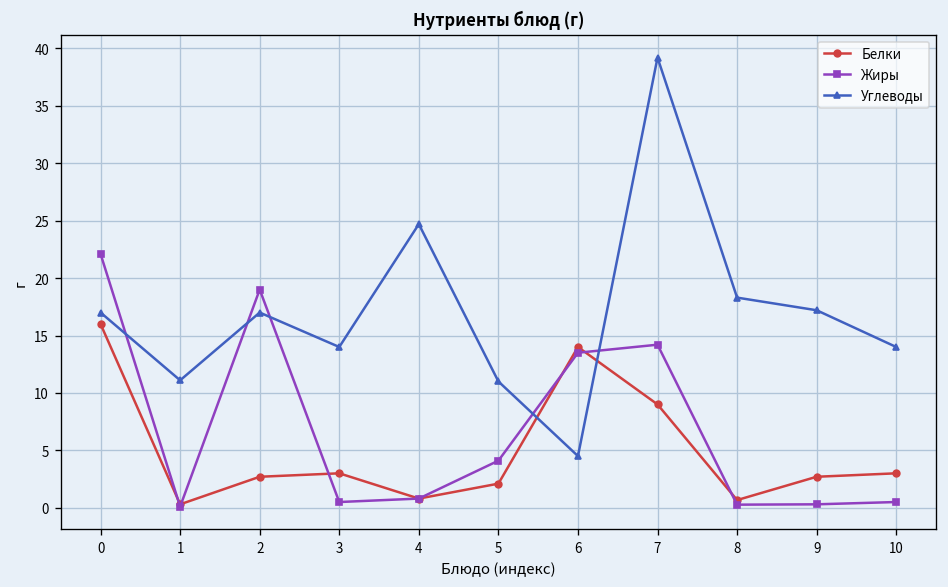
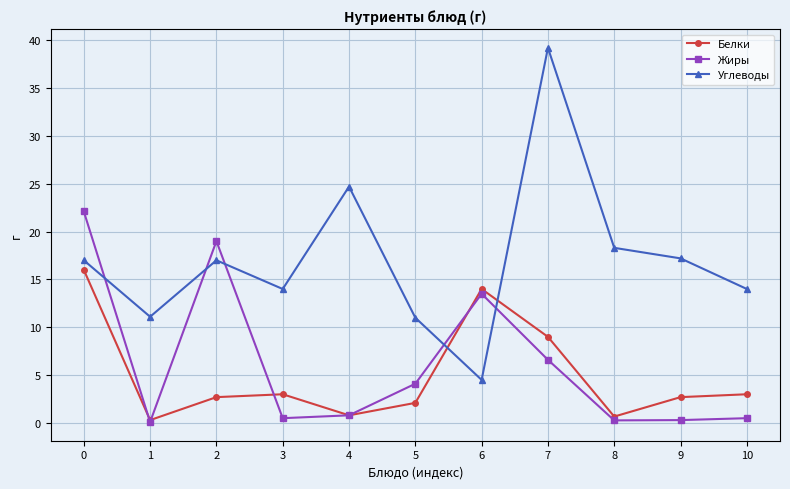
Жиры, 7: 14 -> 7
